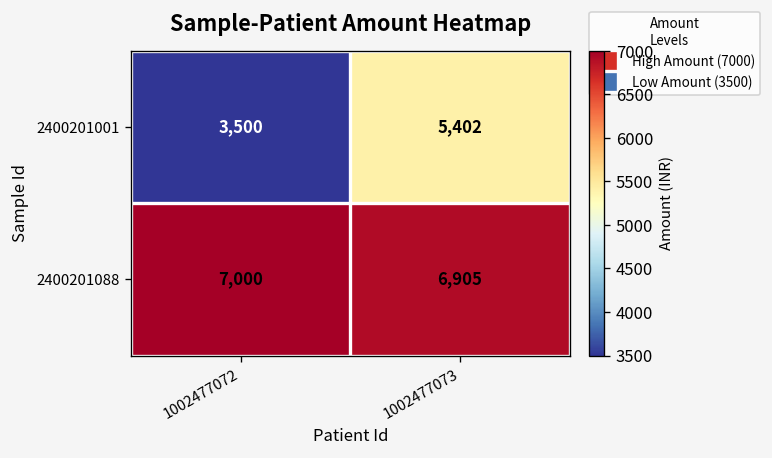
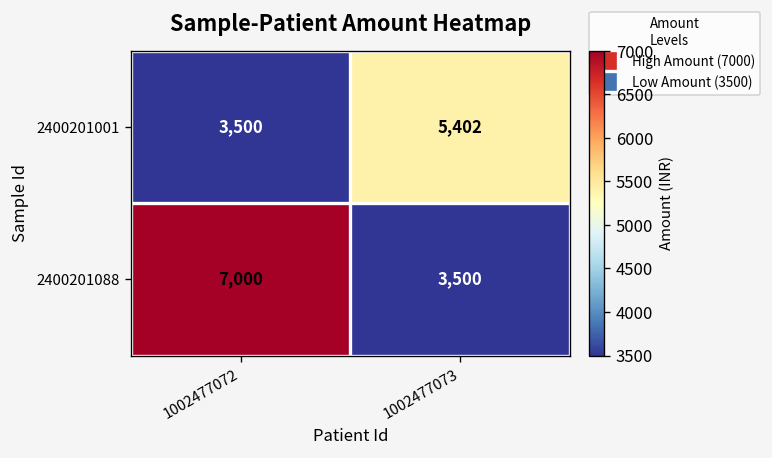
2400201088, 1002477073: 6,905 -> 3,500
